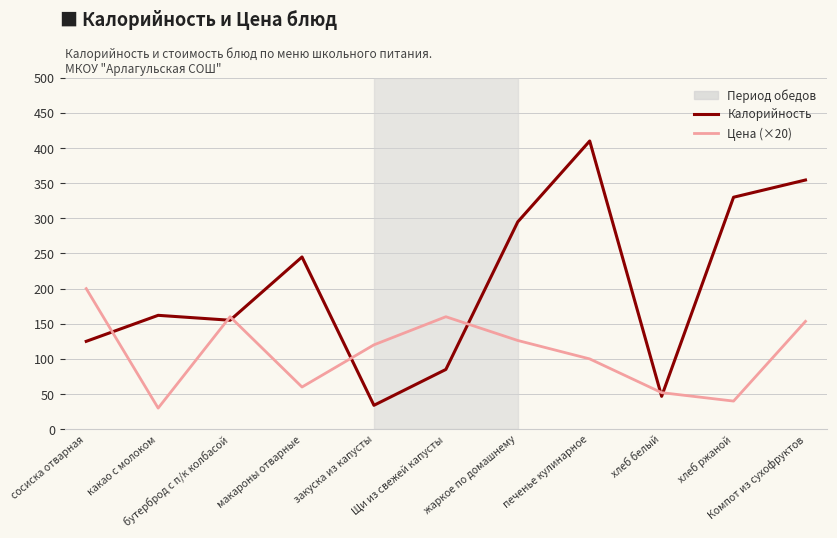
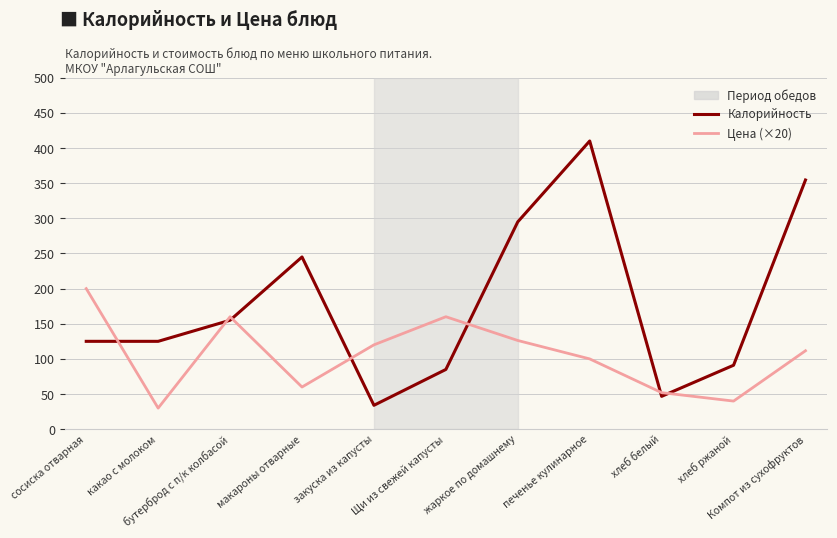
Калорийность, какао с молоком: 160 -> 130
Калорийность, хлеб ржаной: 330 -> 90
Цена (×20), Компот из сухофруктов: 150 -> 110
